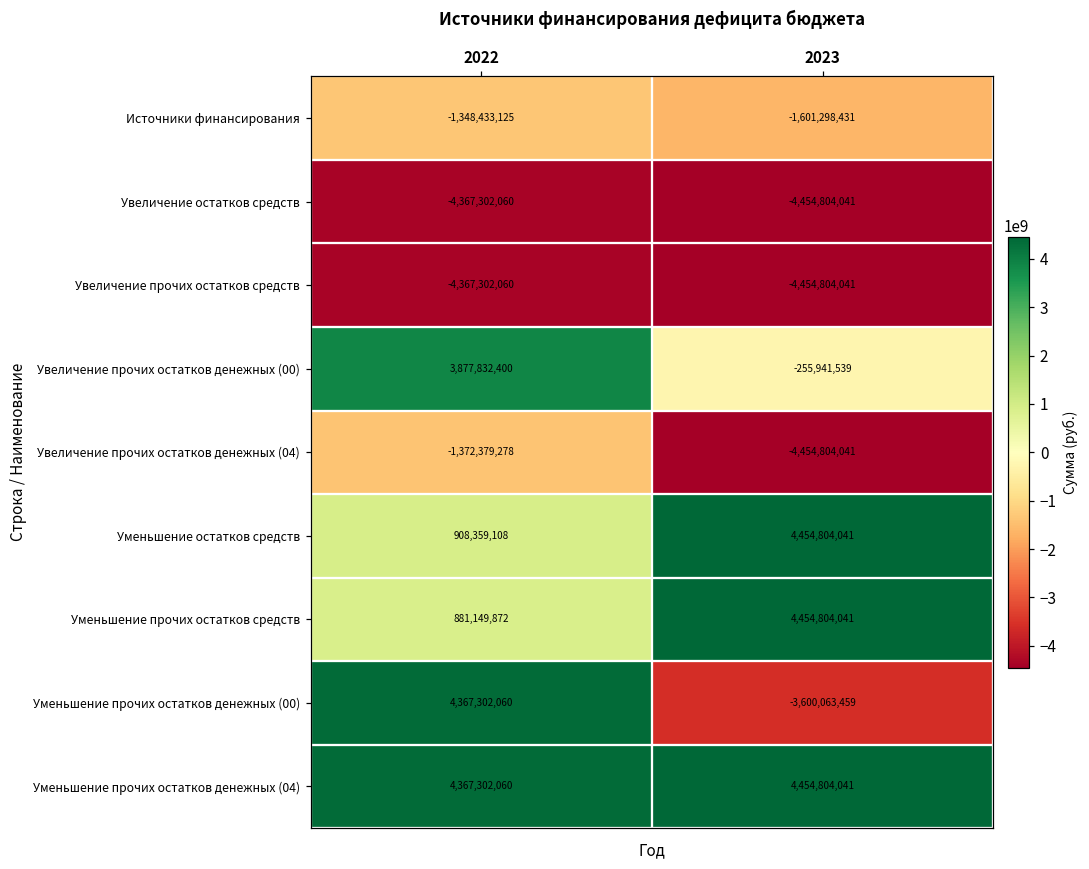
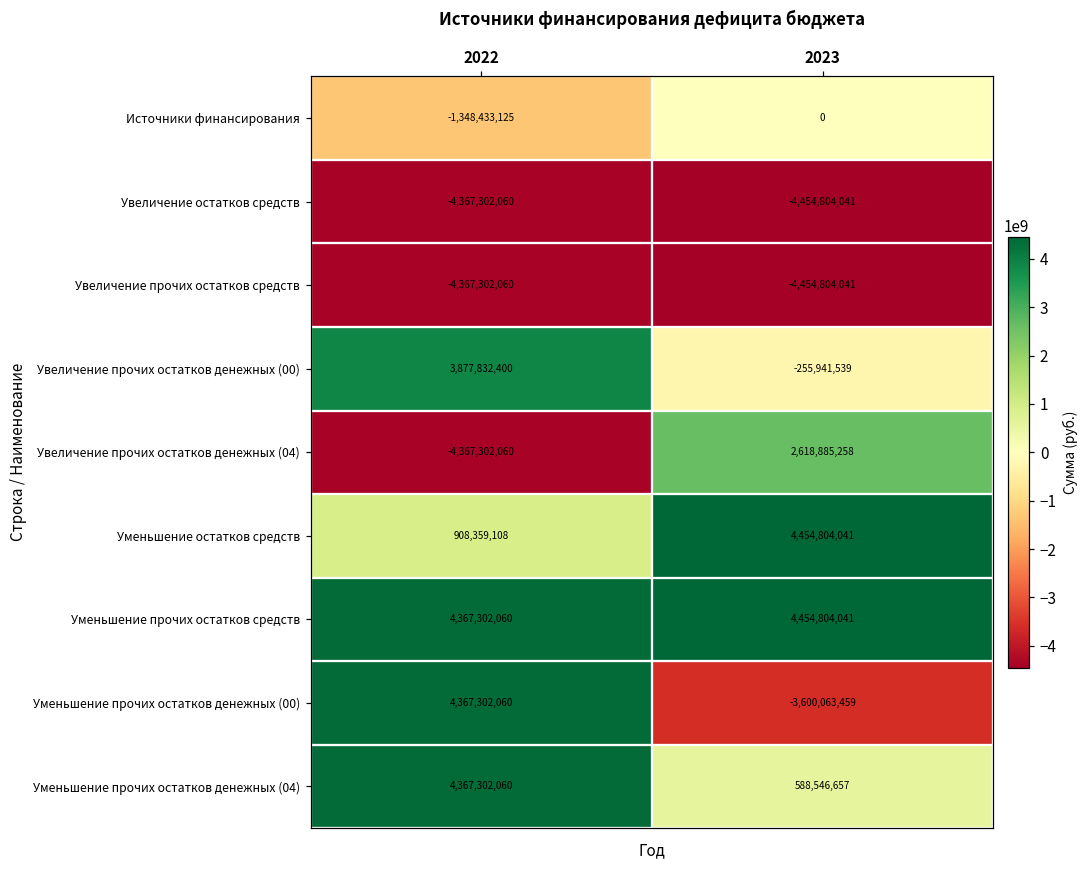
Источники финансирования, 2023: -1,601,298,431 -> 0
Увеличение прочих остатков денежных (04), 2022: -1,372,379,278 -> -4,367,302,060
Увеличение прочих остатков денежных (04), 2023: -4,454,804,041 -> 2,618,885,258
Уменьшение прочих остатков средств, 2022: 881,149,872 -> 4,367,302,060
Уменьшение прочих остатков денежных (04), 2023: 4,454,804,041 -> 588,546,657
